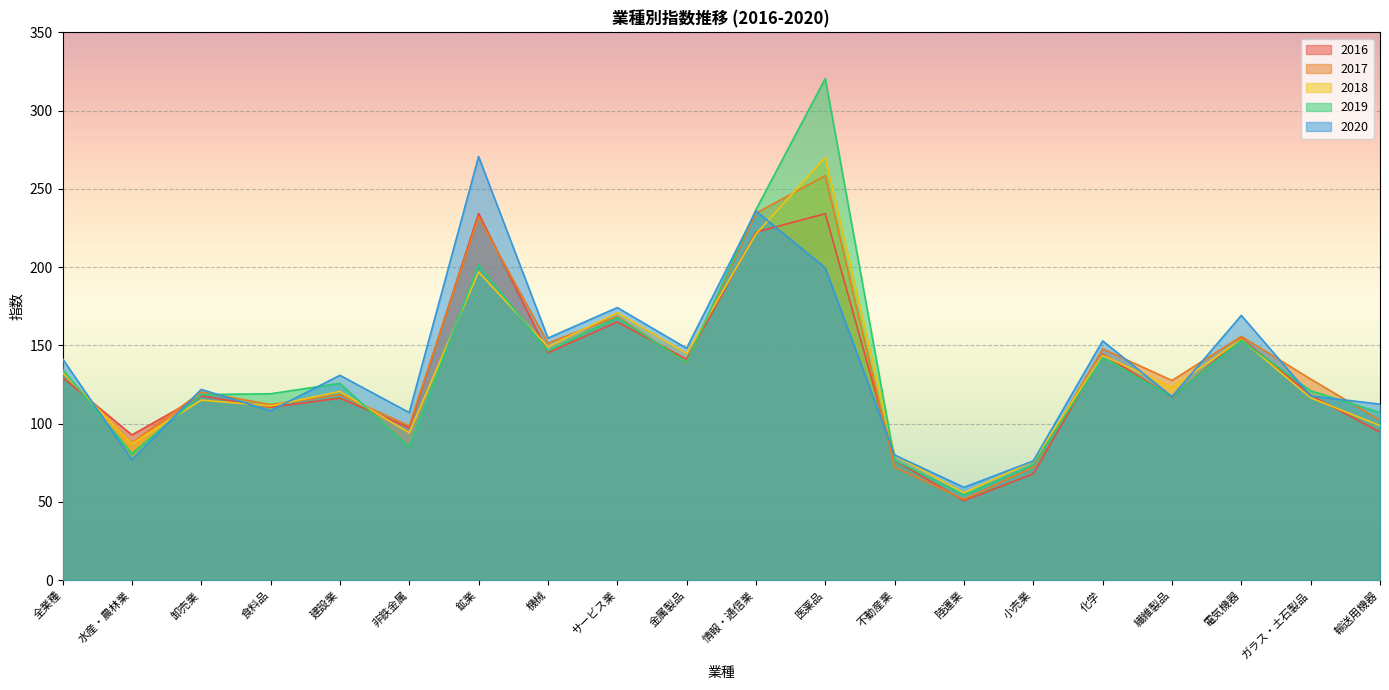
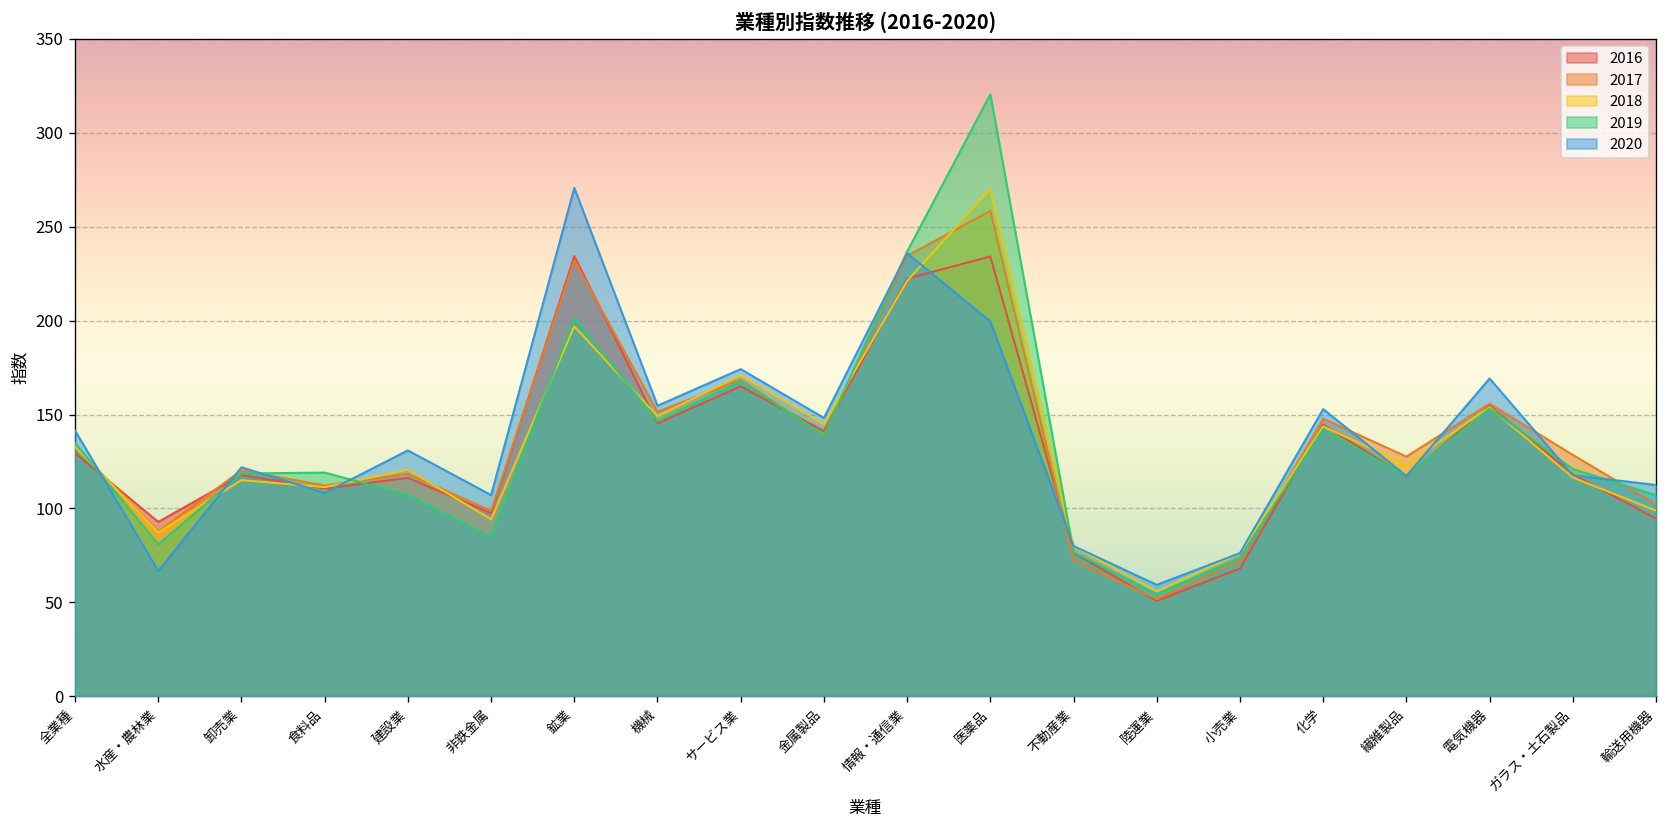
2020, 水産・農林業: 77 -> 67
2019, 建設業: 126 -> 107
